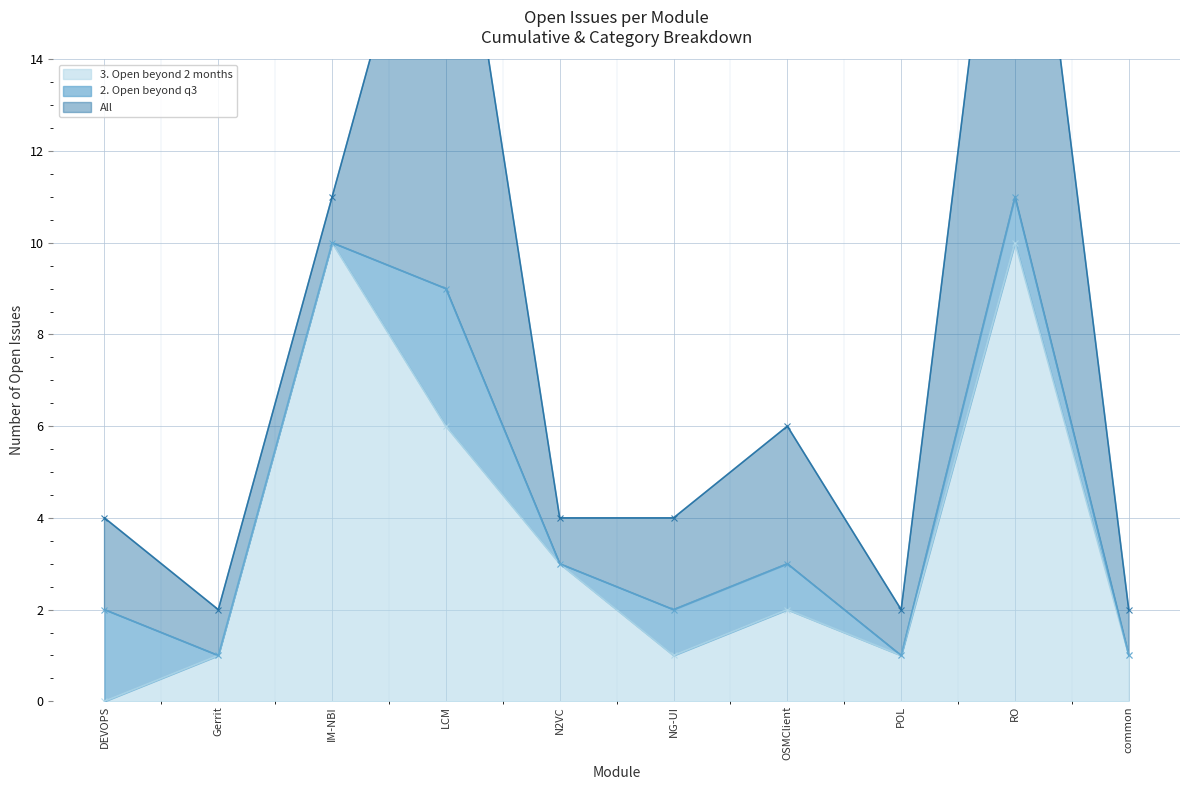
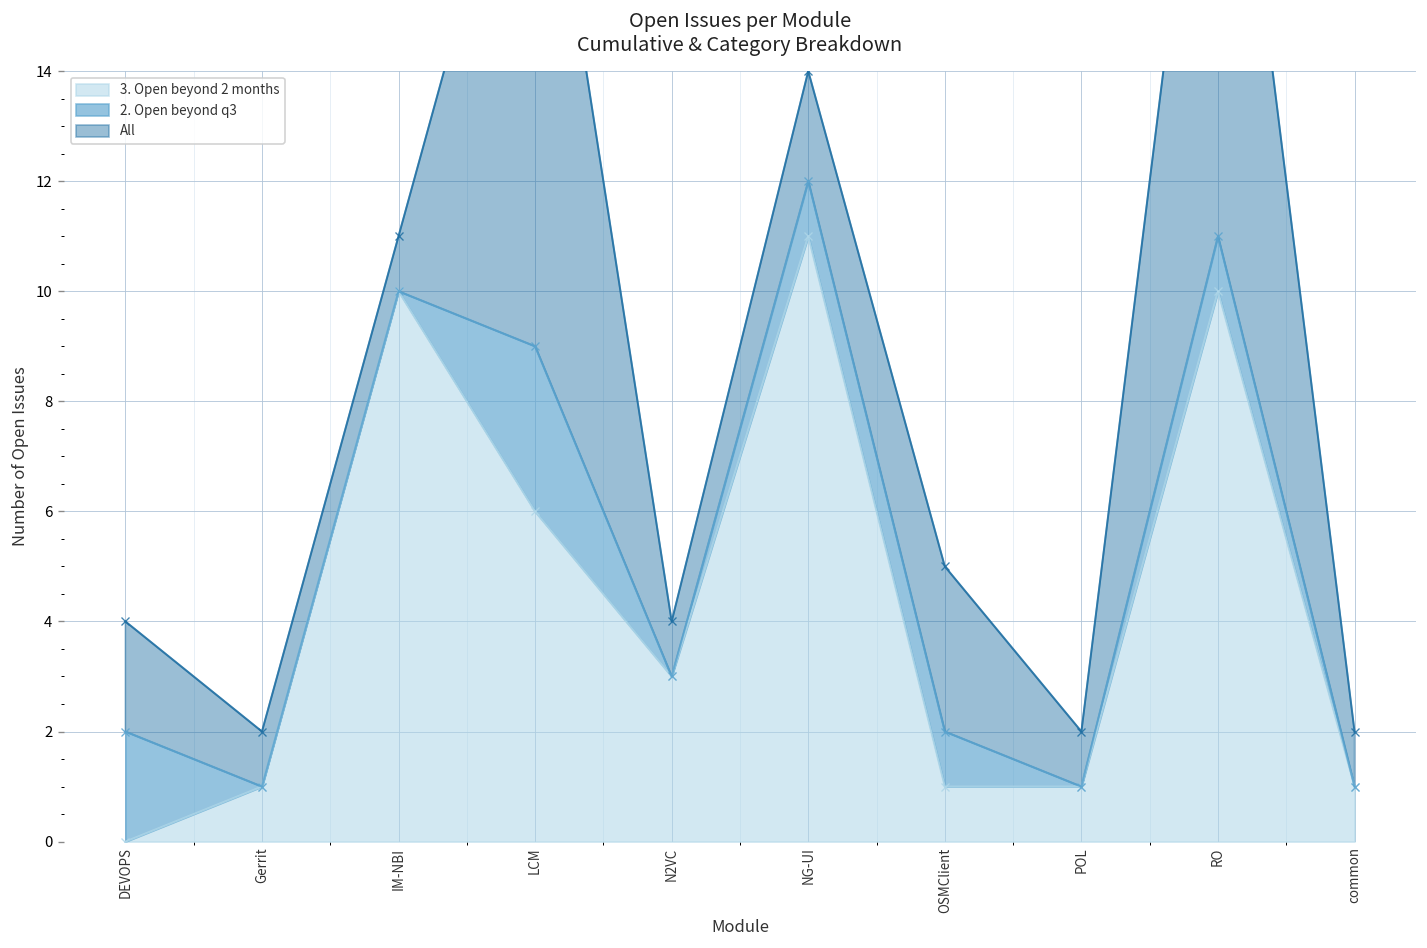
3. Open beyond 2 months, NG-UI: 1 -> 11
3. Open beyond 2 months, OSMClient: 2 -> 1
